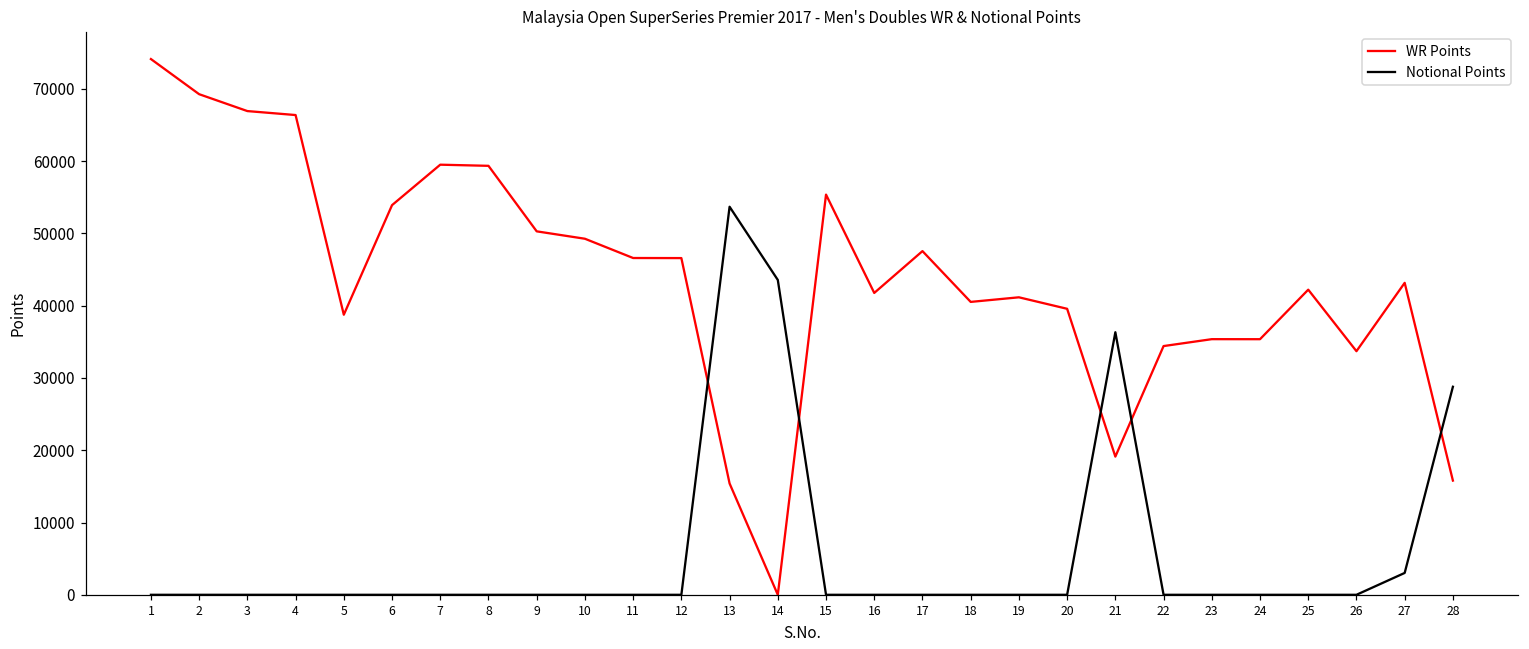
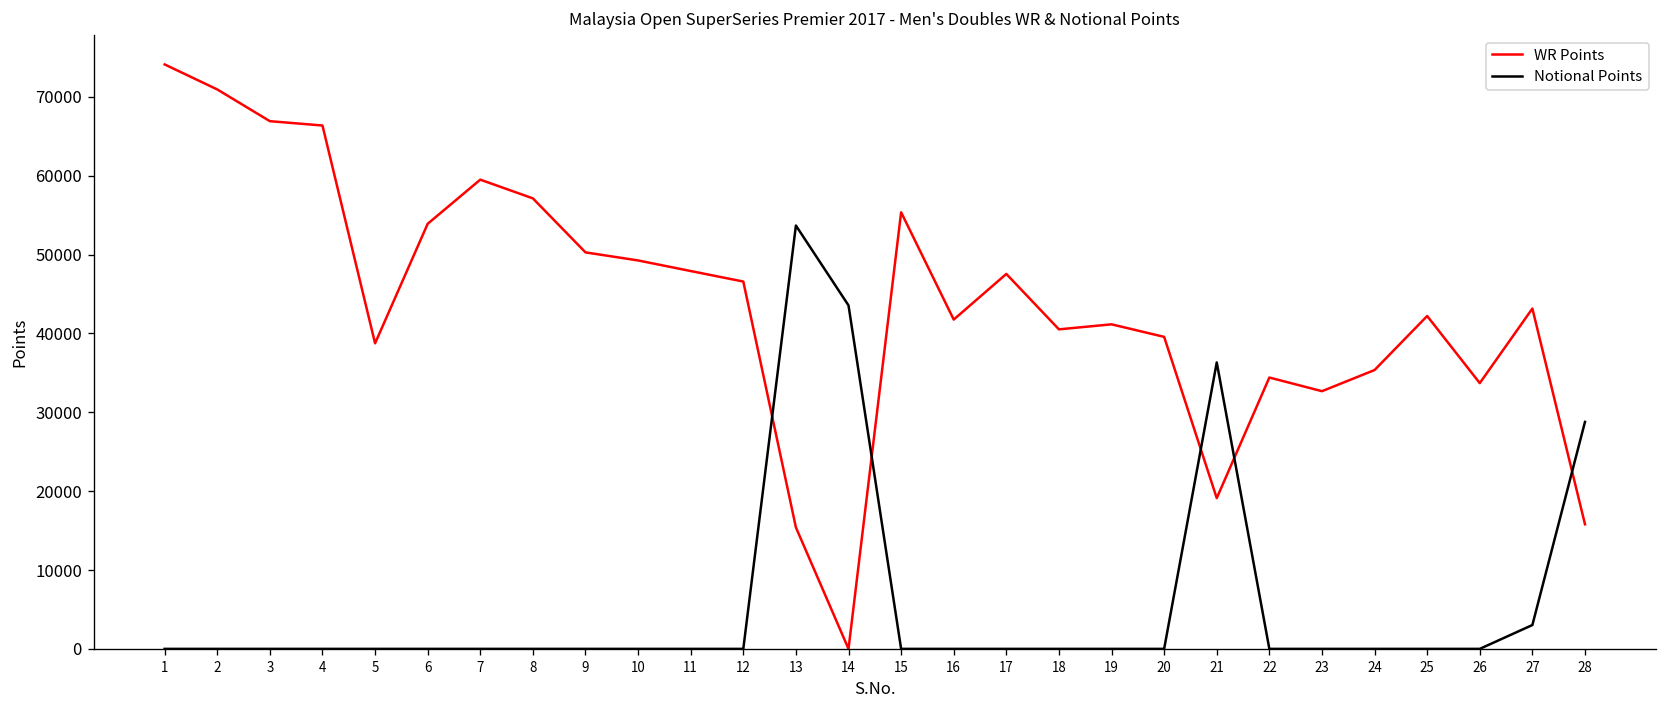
WR Points, 2: 69000 -> 71000
WR Points, 8: 59000 -> 57000
WR Points, 11: 47000 -> 48000
WR Points, 23: 35000 -> 33000
